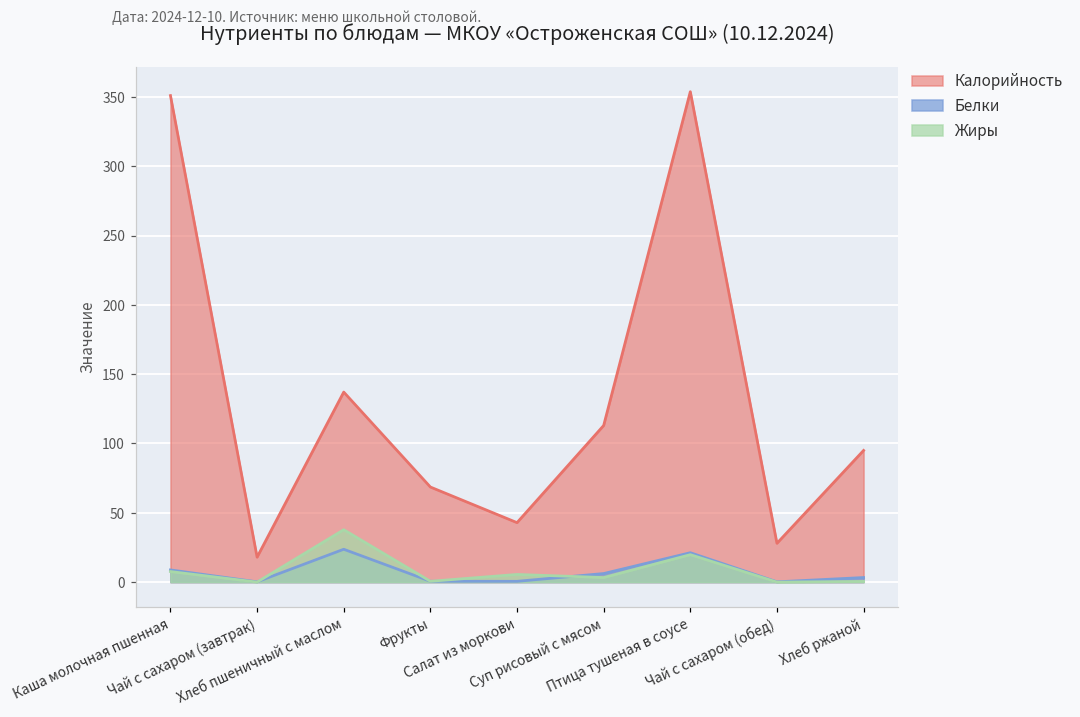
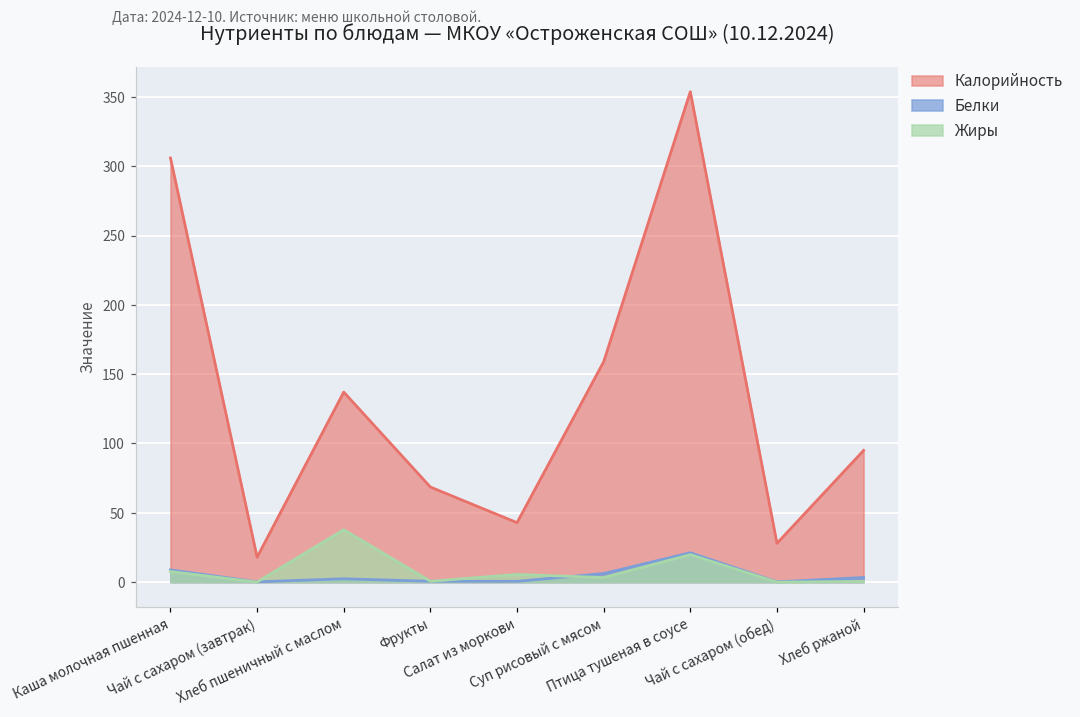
Калорийность, Каша молочная пшенная: 351 -> 306
Белки, Хлеб пшеничный с маслом: 24 -> 2
Калорийность, Суп рисовый с мясом: 113 -> 159
